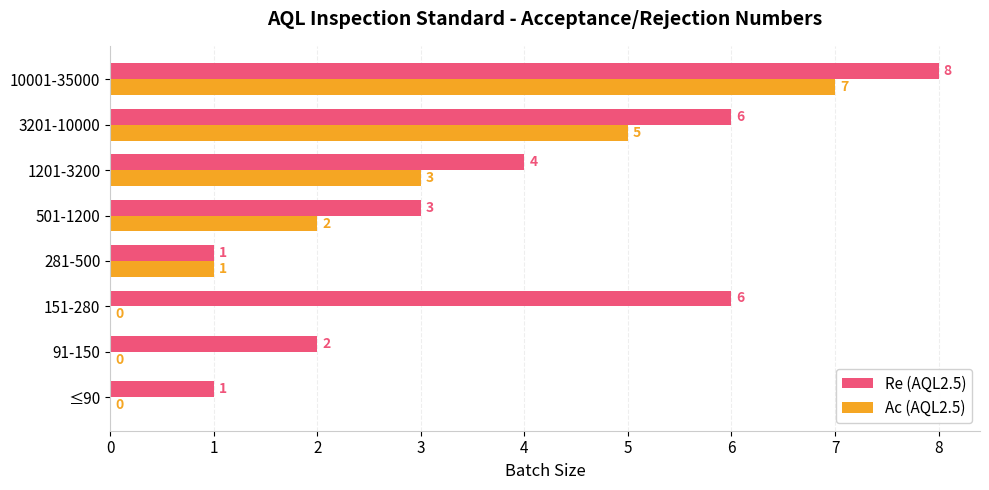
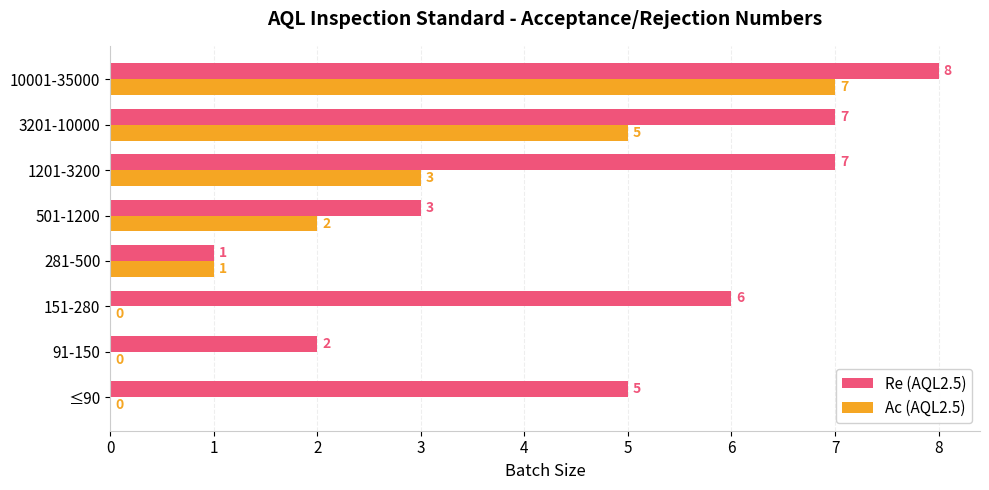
Re (AQL2.5), 3201-10000: 6 -> 7
Re (AQL2.5), 1201-3200: 4 -> 7
Re (AQL2.5), ≤90: 1 -> 5
